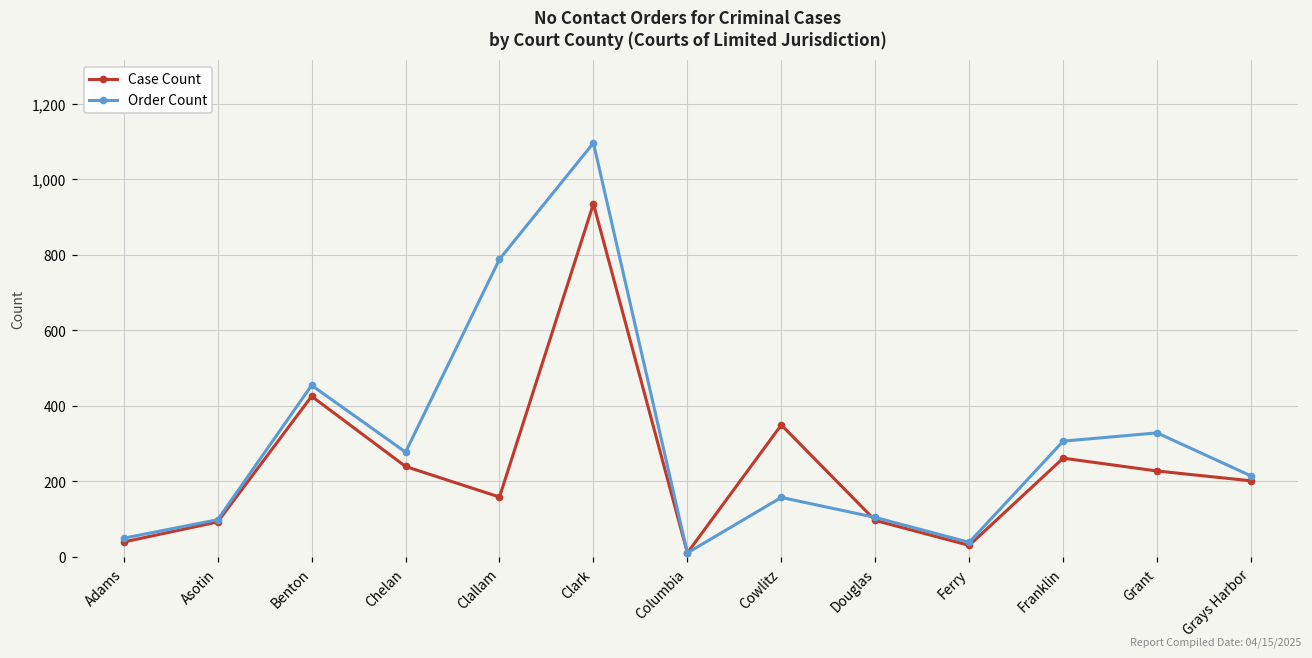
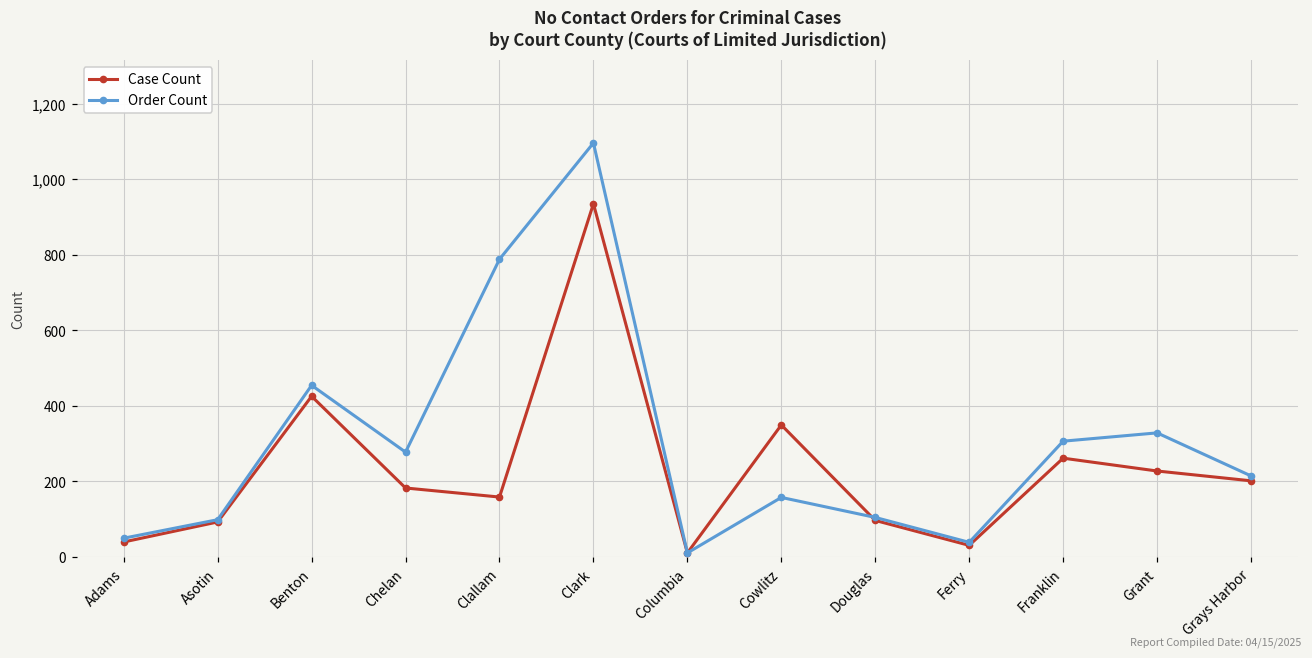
Case Count, Chelan: 240 -> 180
